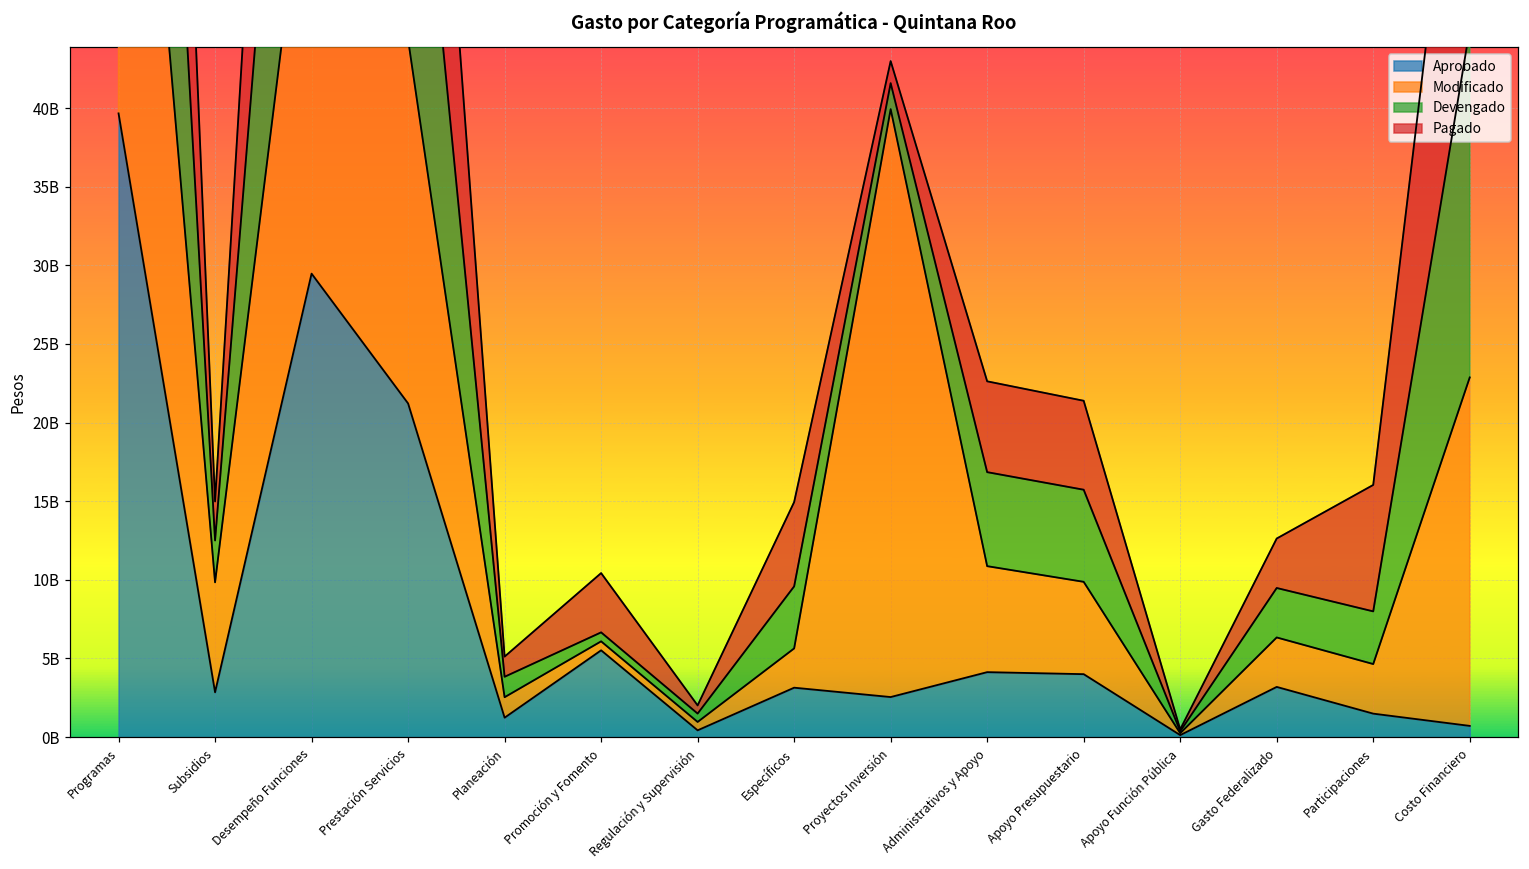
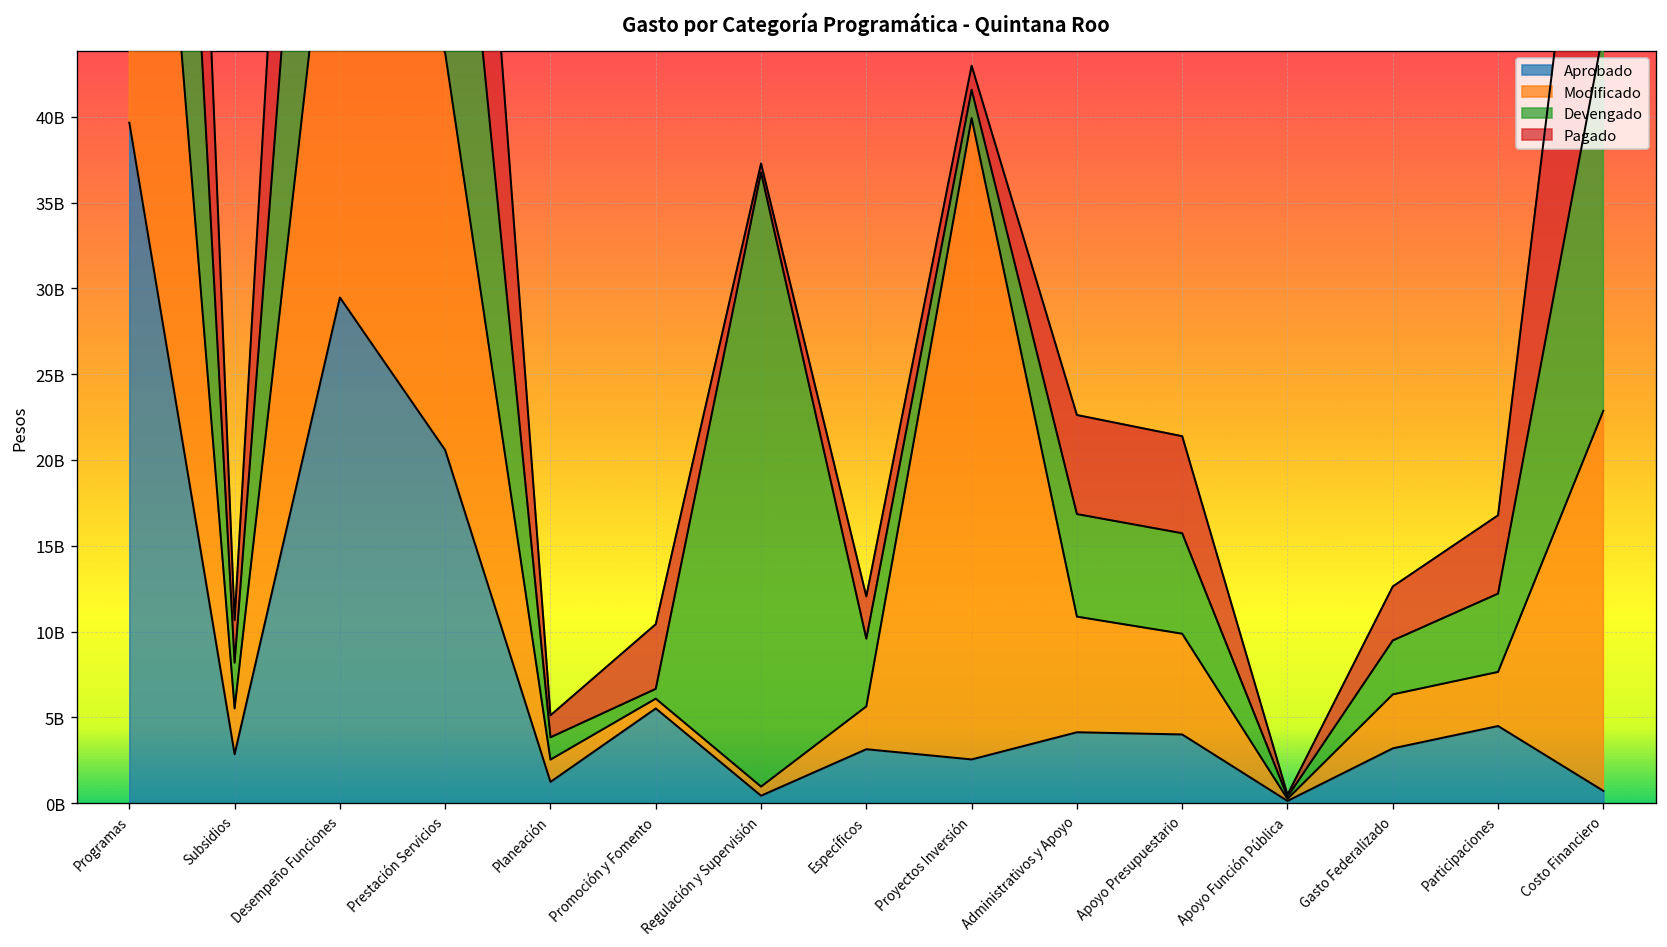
Modificado, Subsidios: 7000000000 -> 2700000000
Aprobado, Prestación Servicios: 21200000000 -> 20600000000
Devengado, Regulación y Supervisión: 500000000 -> 35800000000
Pagado, Específicos: 5400000000 -> 2500000000
Aprobado, Participaciones: 1500000000 -> 4500000000
Devengado, Participaciones: 3300000000 -> 4600000000
Pagado, Participaciones: 8000000000 -> 4600000000
